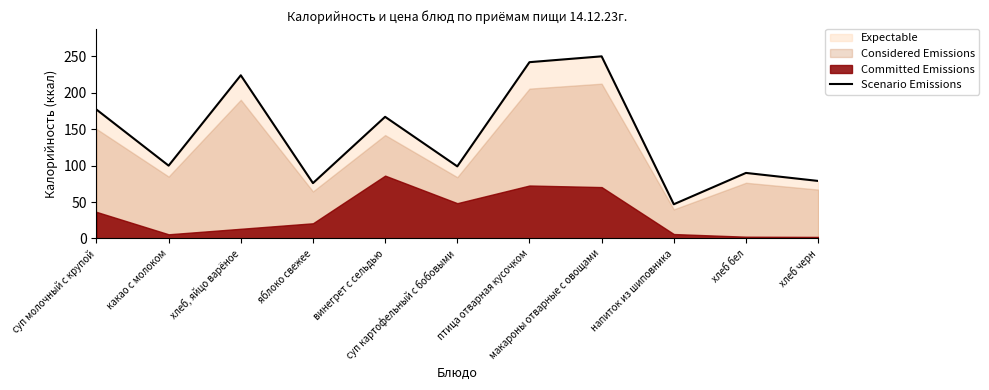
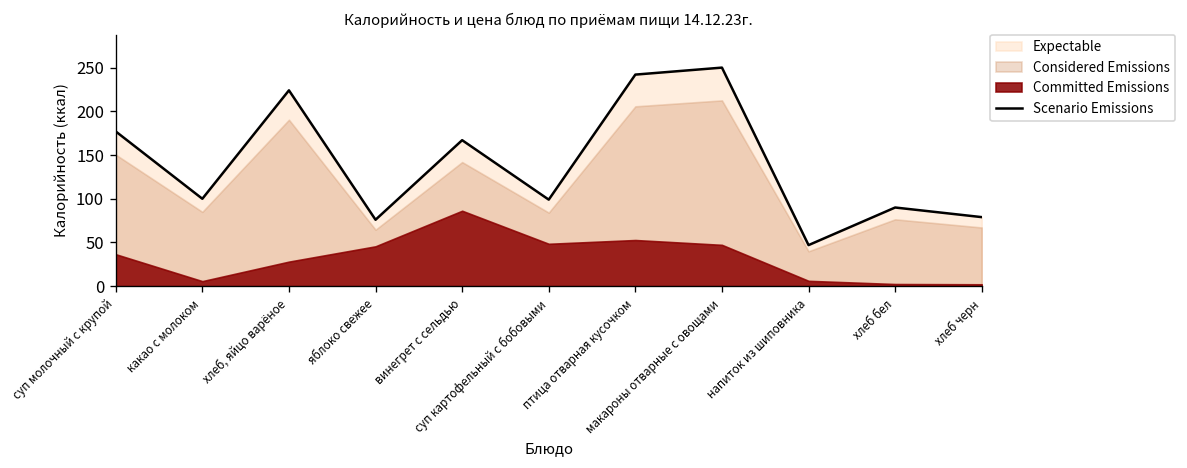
Committed Emissions, хлеб, яйцо варёное: 10 -> 30
Committed Emissions, яблоко свежее: 20 -> 50
Committed Emissions, птица отварная кусочком: 70 -> 50
Committed Emissions, макароны отварные с овощами: 70 -> 50
